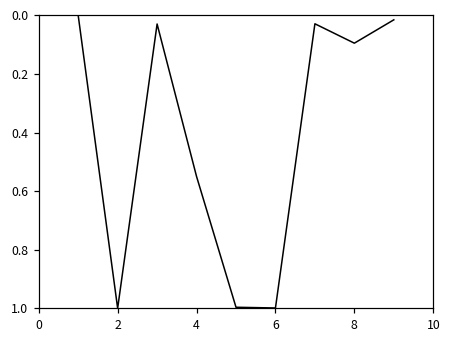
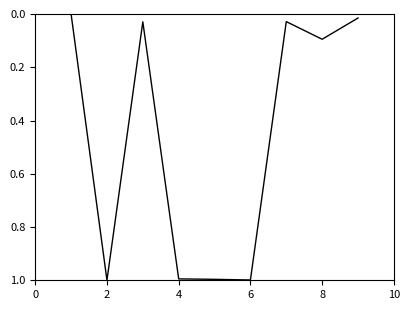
4: 0.55 -> 0.99
